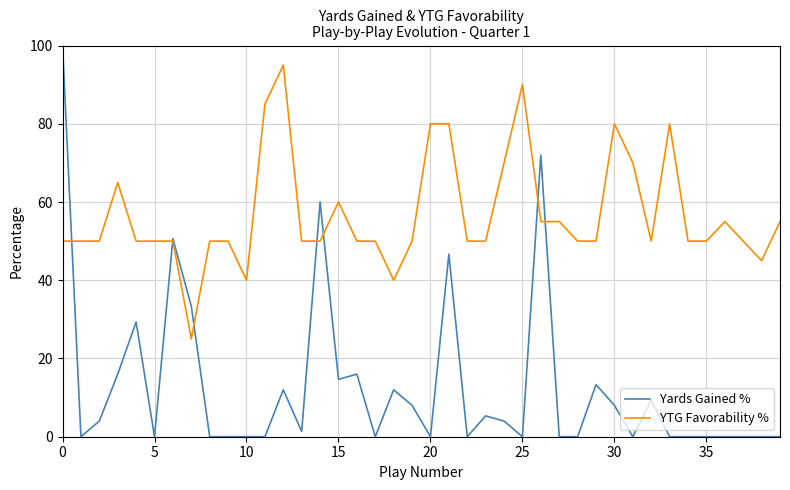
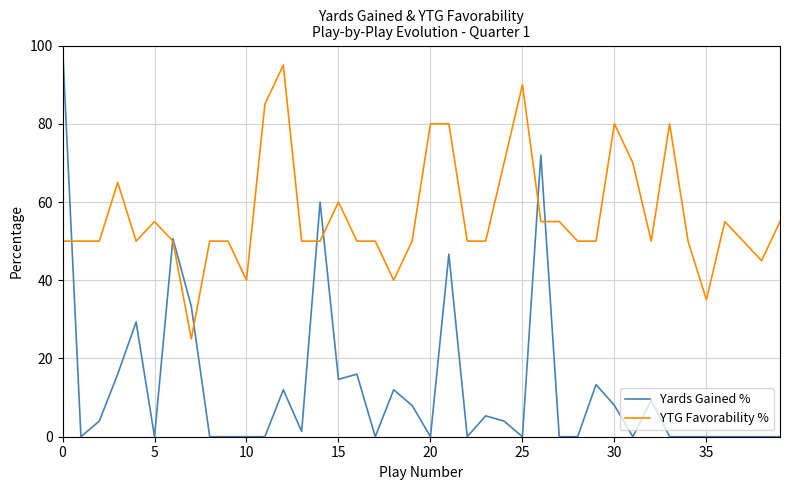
YTG Favorability %, 5: 50 -> 55
YTG Favorability %, 35: 50 -> 35
